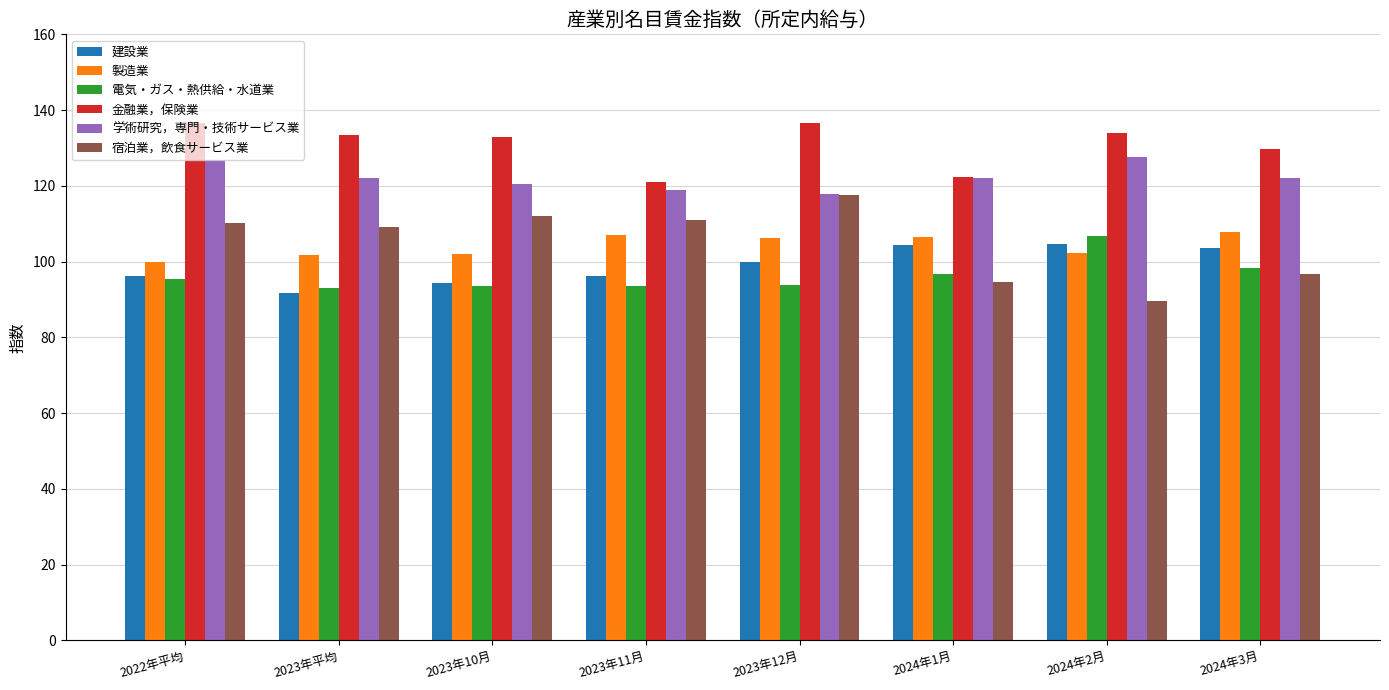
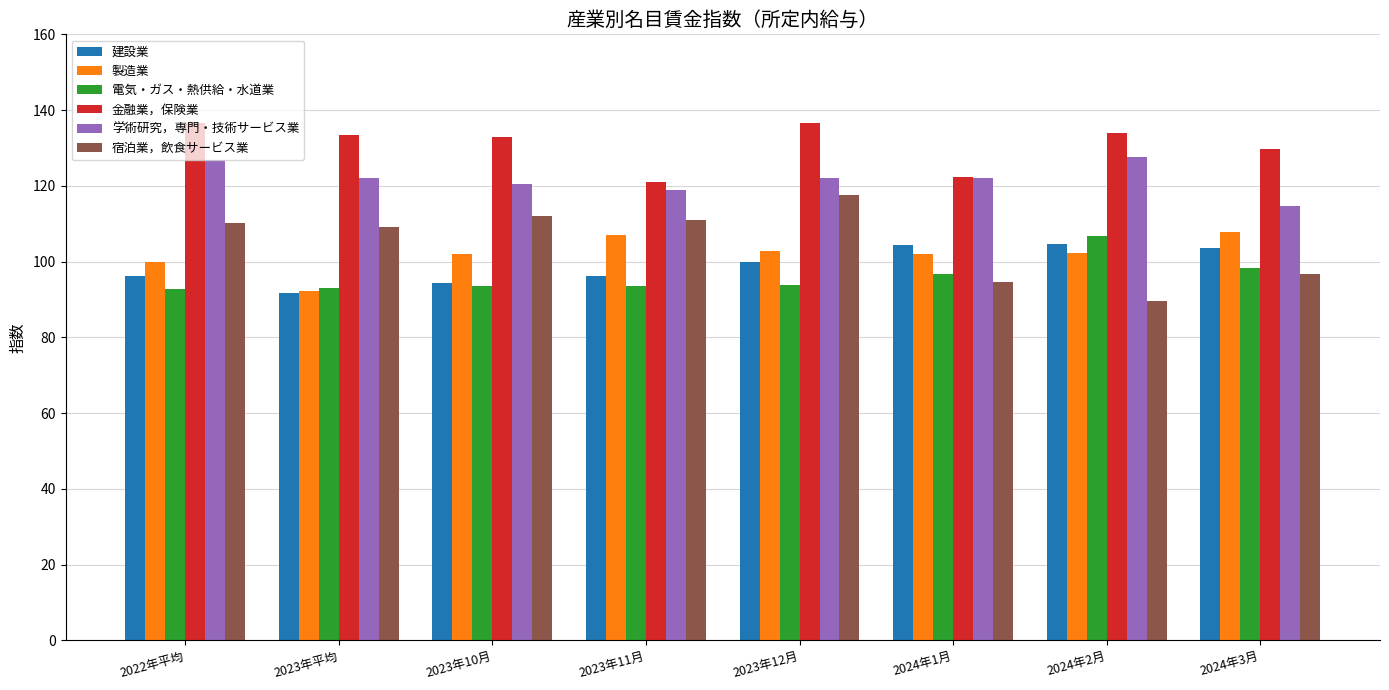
電気・ガス・熱供給・水道業, 2022年平均: 95 -> 93
製造業, 2023年平均: 102 -> 92
製造業, 2023年12月: 106 -> 103
学術研究，専門・技術サービス業, 2023年12月: 118 -> 122
製造業, 2024年1月: 107 -> 102
学術研究，専門・技術サービス業, 2024年3月: 122 -> 115
